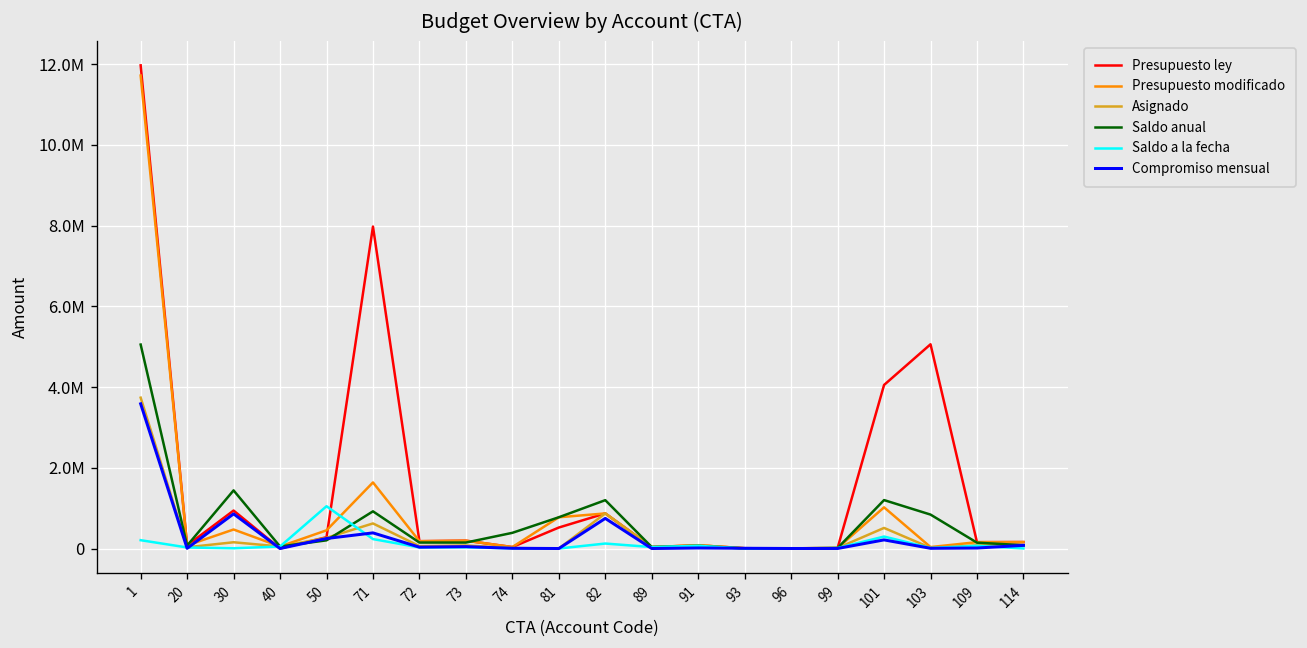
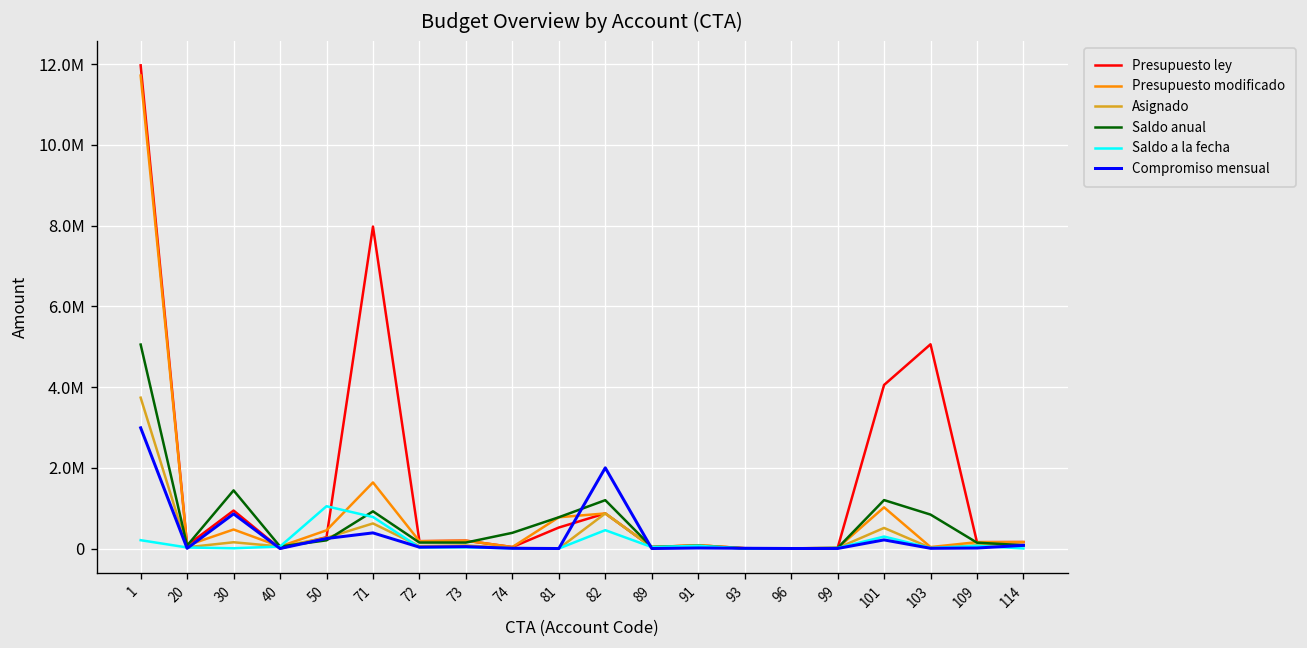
Compromiso mensual, 1: 3600000 -> 3000000
Saldo a la fecha, 71: 200000 -> 800000
Saldo a la fecha, 82: 100000 -> 500000
Compromiso mensual, 82: 700000 -> 2000000
